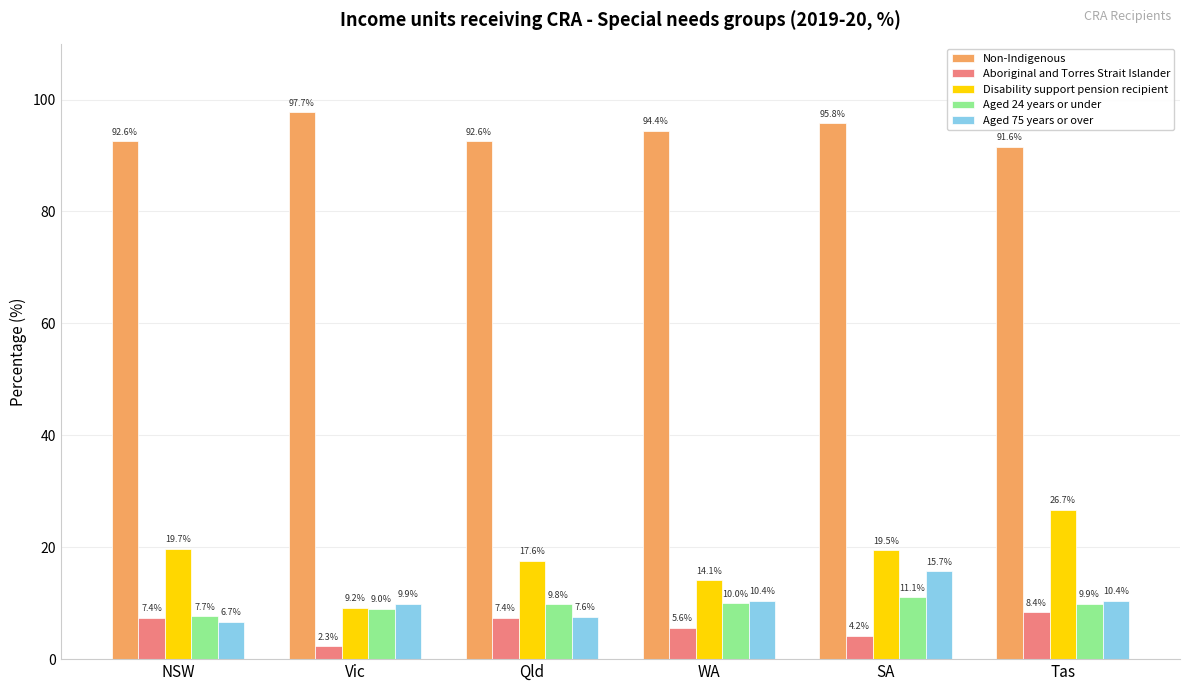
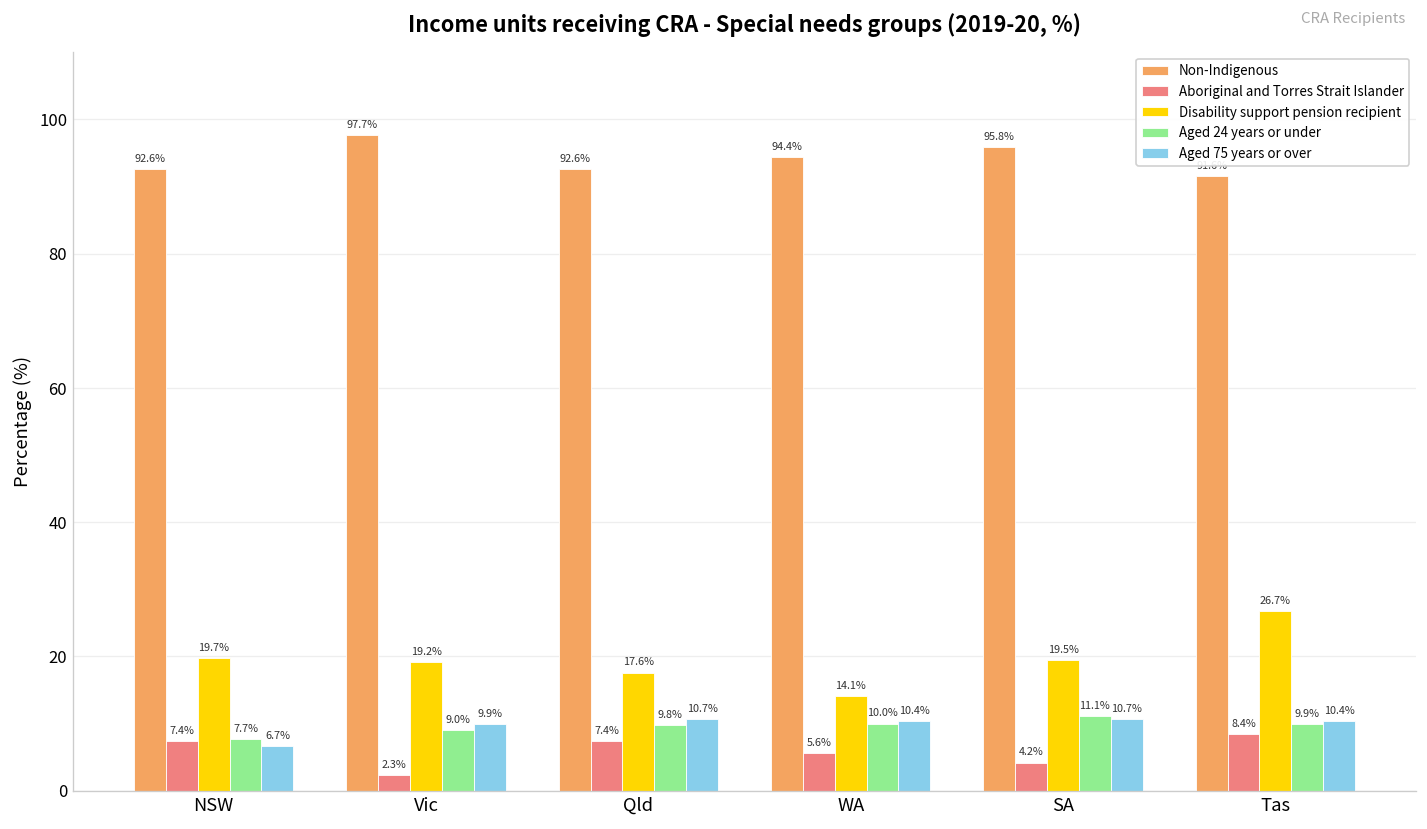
Disability support pension recipient, Vic: 9.2% -> 19.2%
Aged 75 years or over, Qld: 7.6% -> 10.7%
Aged 75 years or over, SA: 15.7% -> 10.7%
